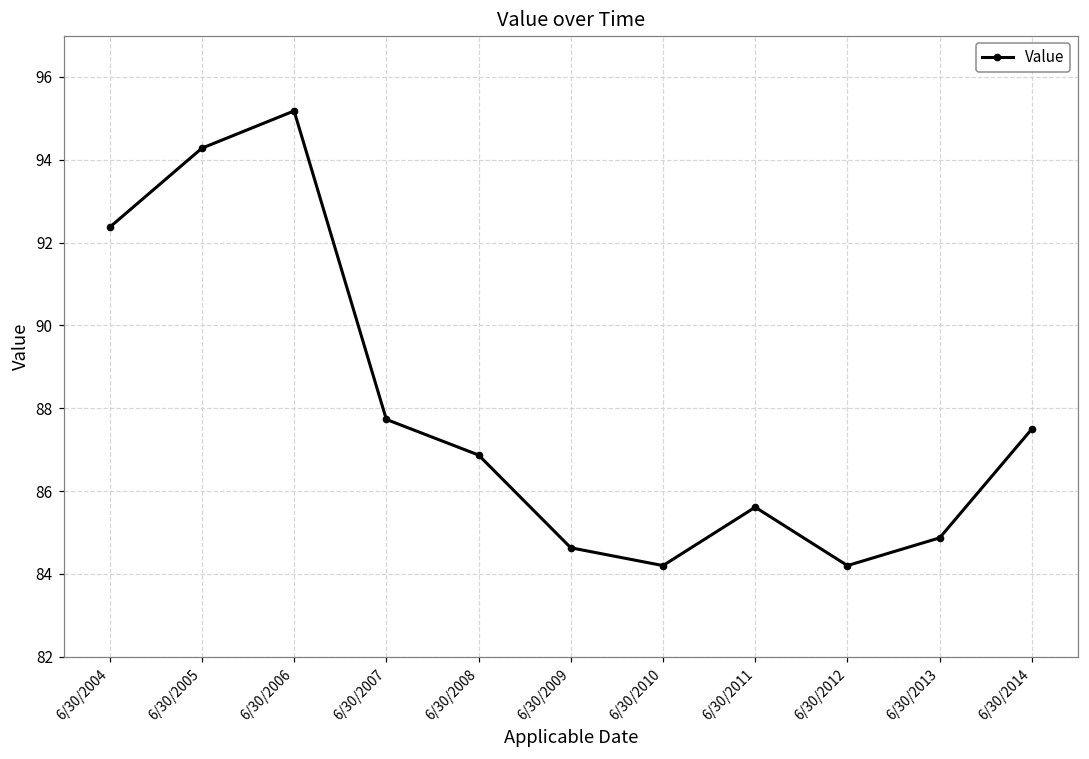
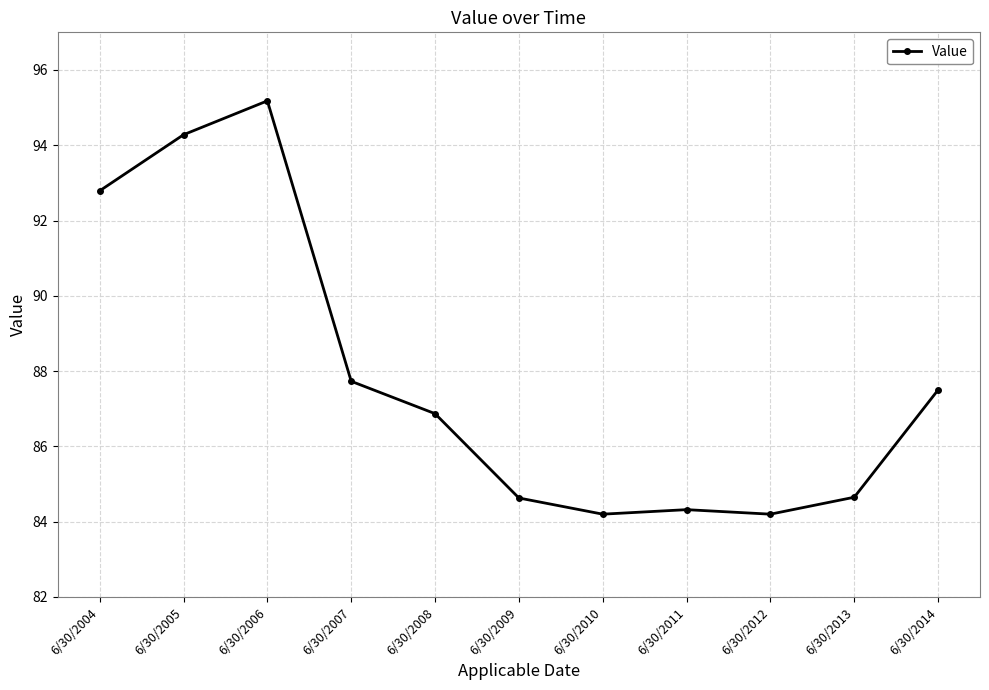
6/30/2004: 92.4 -> 92.8
6/30/2011: 85.6 -> 84.3
6/30/2013: 84.9 -> 84.7
